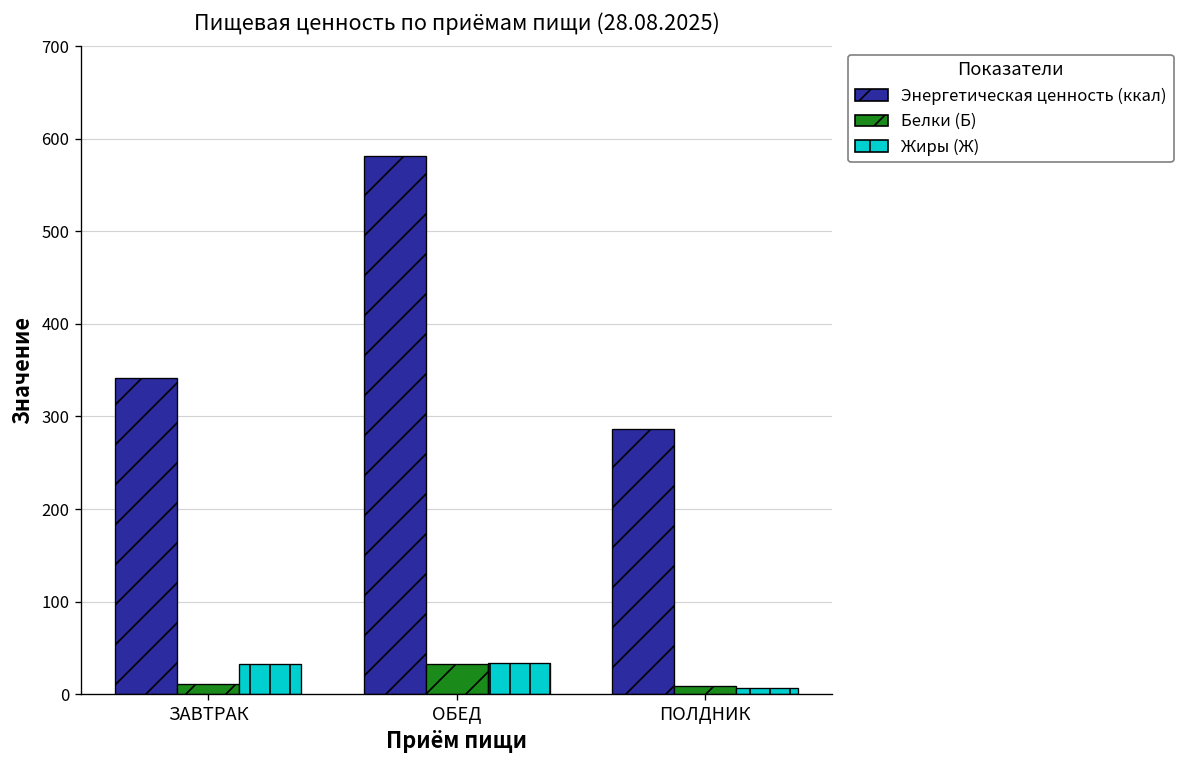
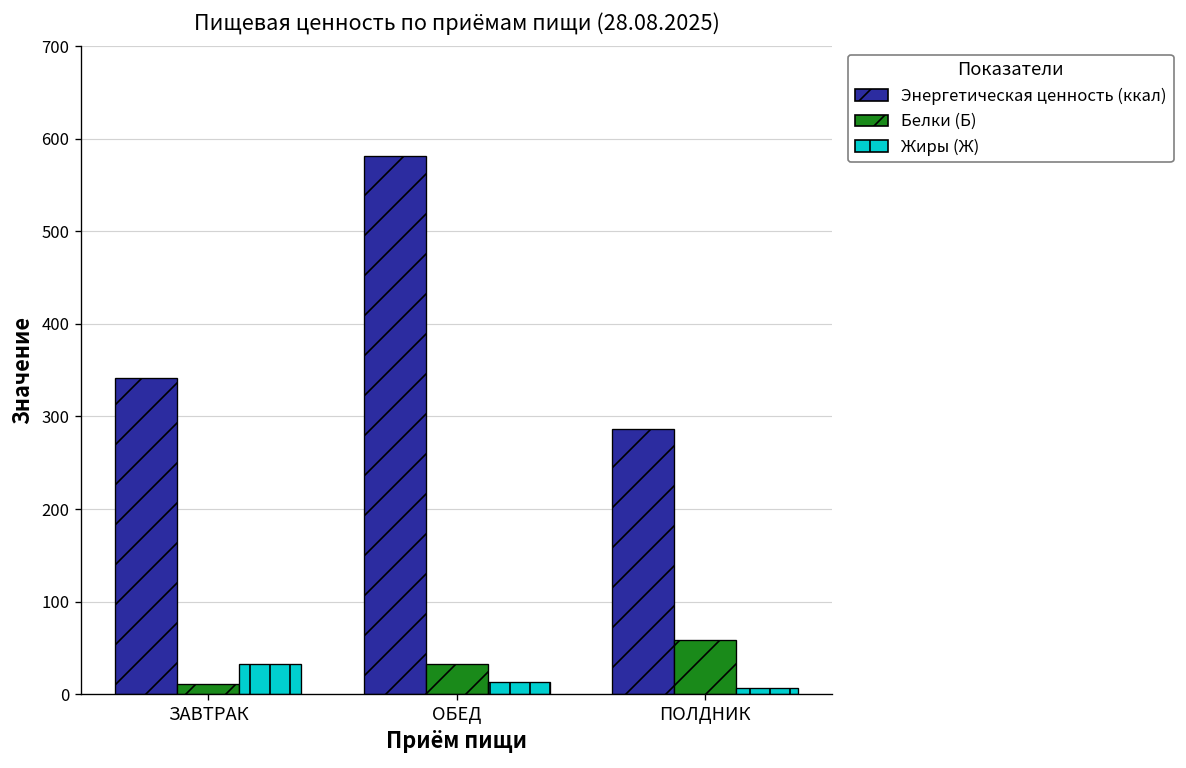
Жиры (Ж), ОБЕД: 30 -> 10
Белки (Б), ПОЛДНИК: 10 -> 60
